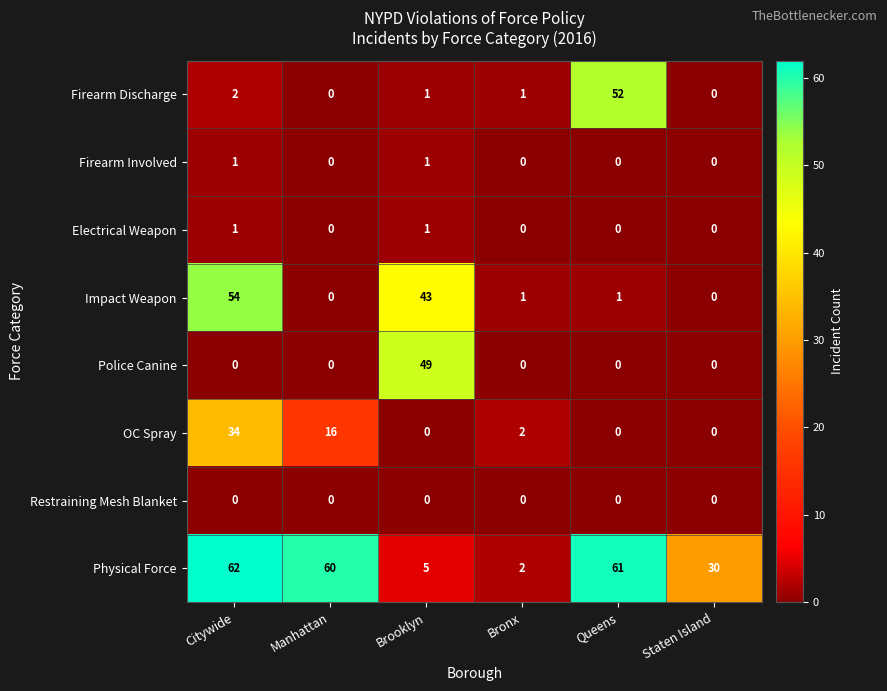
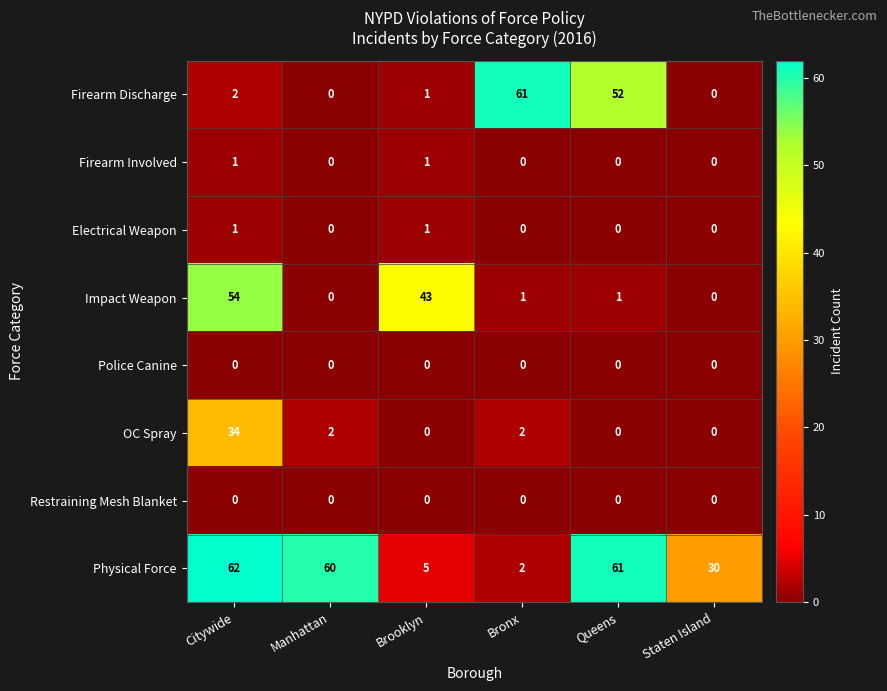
Firearm Discharge, Bronx: 1 -> 61
Police Canine, Brooklyn: 49 -> 0
OC Spray, Manhattan: 16 -> 2
